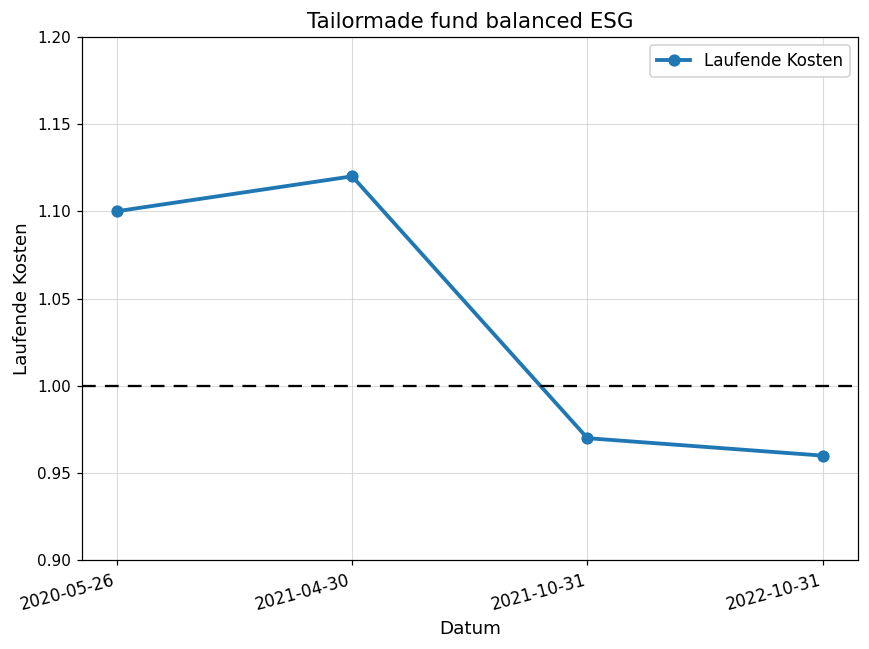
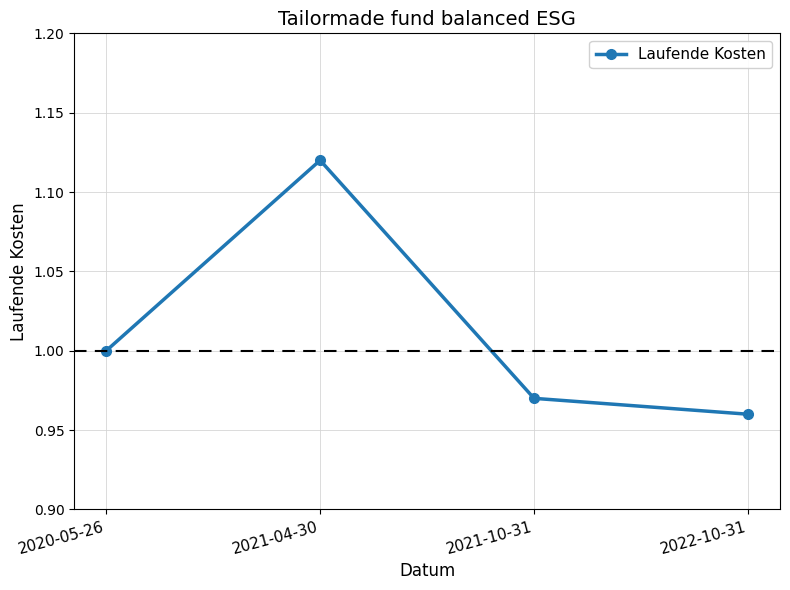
2020-05-26: 1.1 -> 1.0
